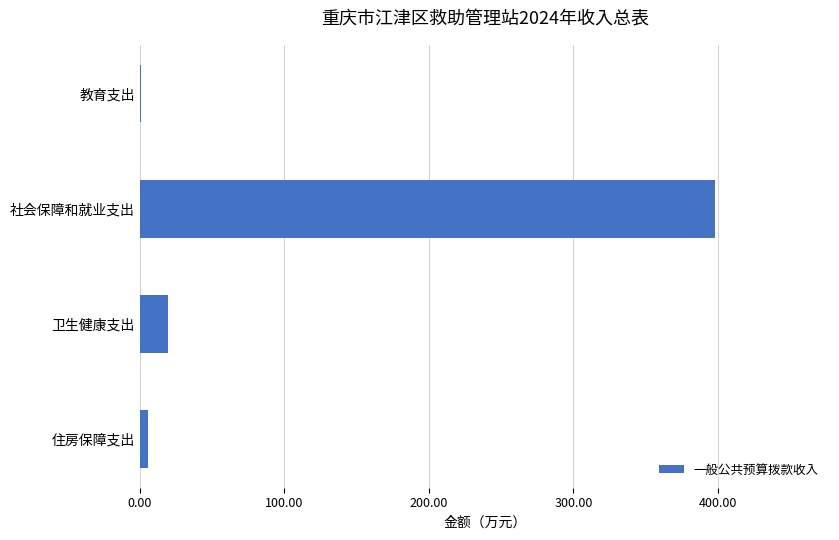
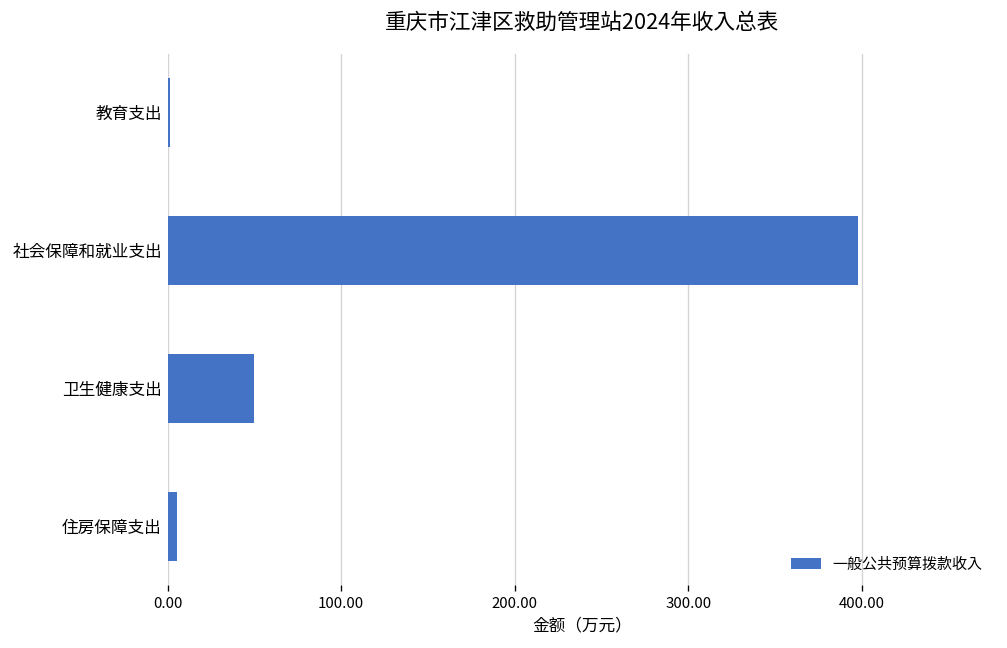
卫生健康支出: 19 -> 50
